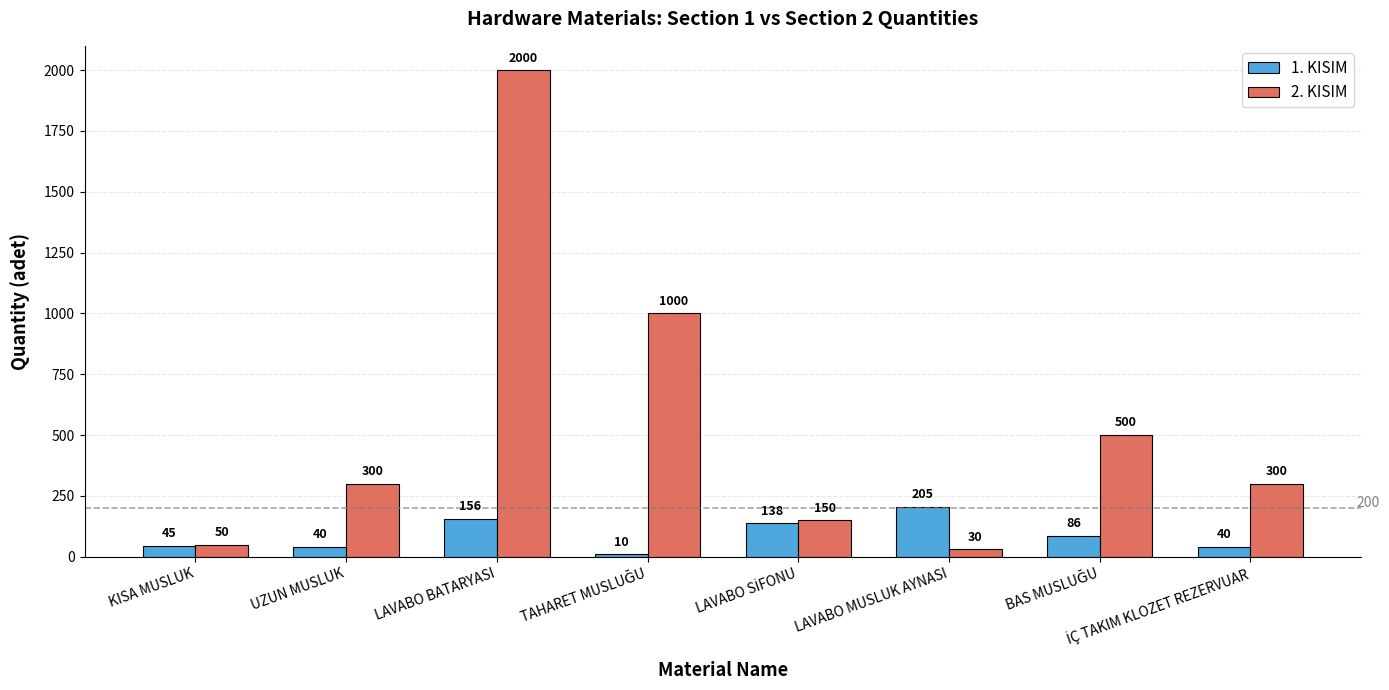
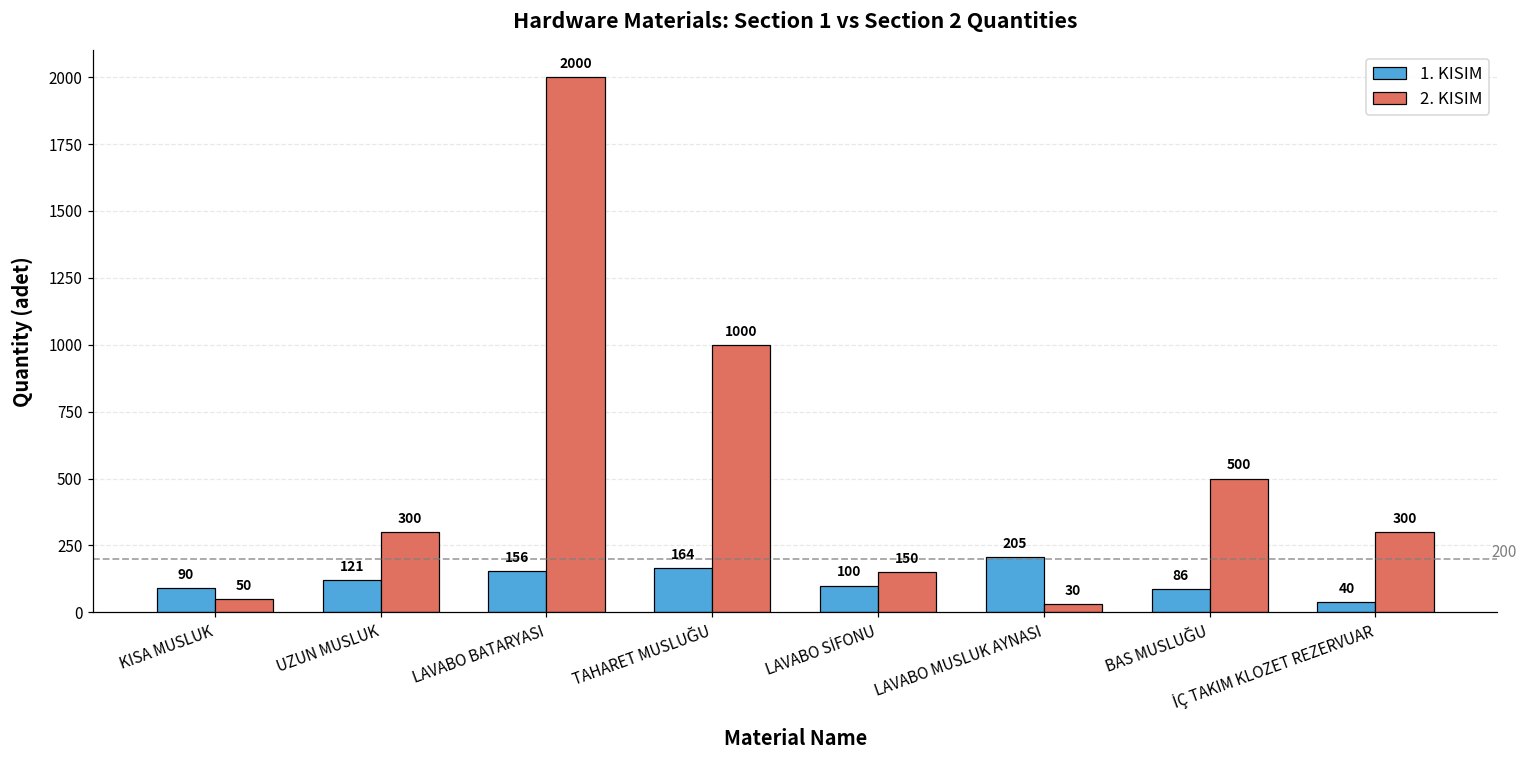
1. KISIM, KISA MUSLUK: 45 -> 90
1. KISIM, UZUN MUSLUK: 40 -> 121
1. KISIM, TAHARET MUSLUĞU: 10 -> 164
1. KISIM, LAVABO SİFONU: 138 -> 100
